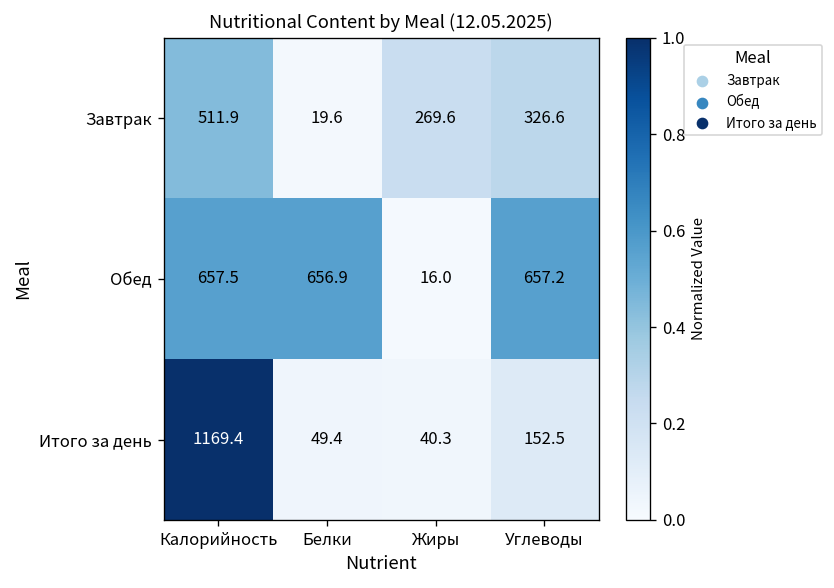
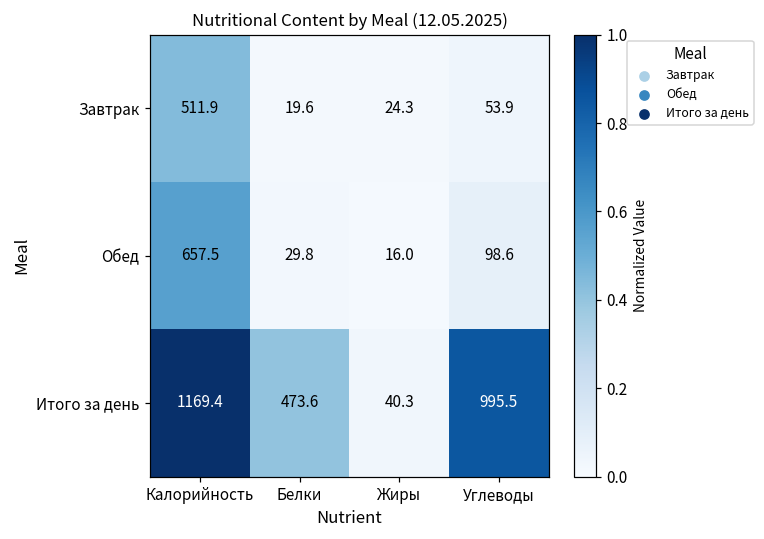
Завтрак, Жиры: 269.6 -> 24.3
Завтрак, Углеводы: 326.6 -> 53.9
Обед, Белки: 656.9 -> 29.8
Обед, Углеводы: 657.2 -> 98.6
Итого за день, Белки: 49.4 -> 473.6
Итого за день, Углеводы: 152.5 -> 995.5
